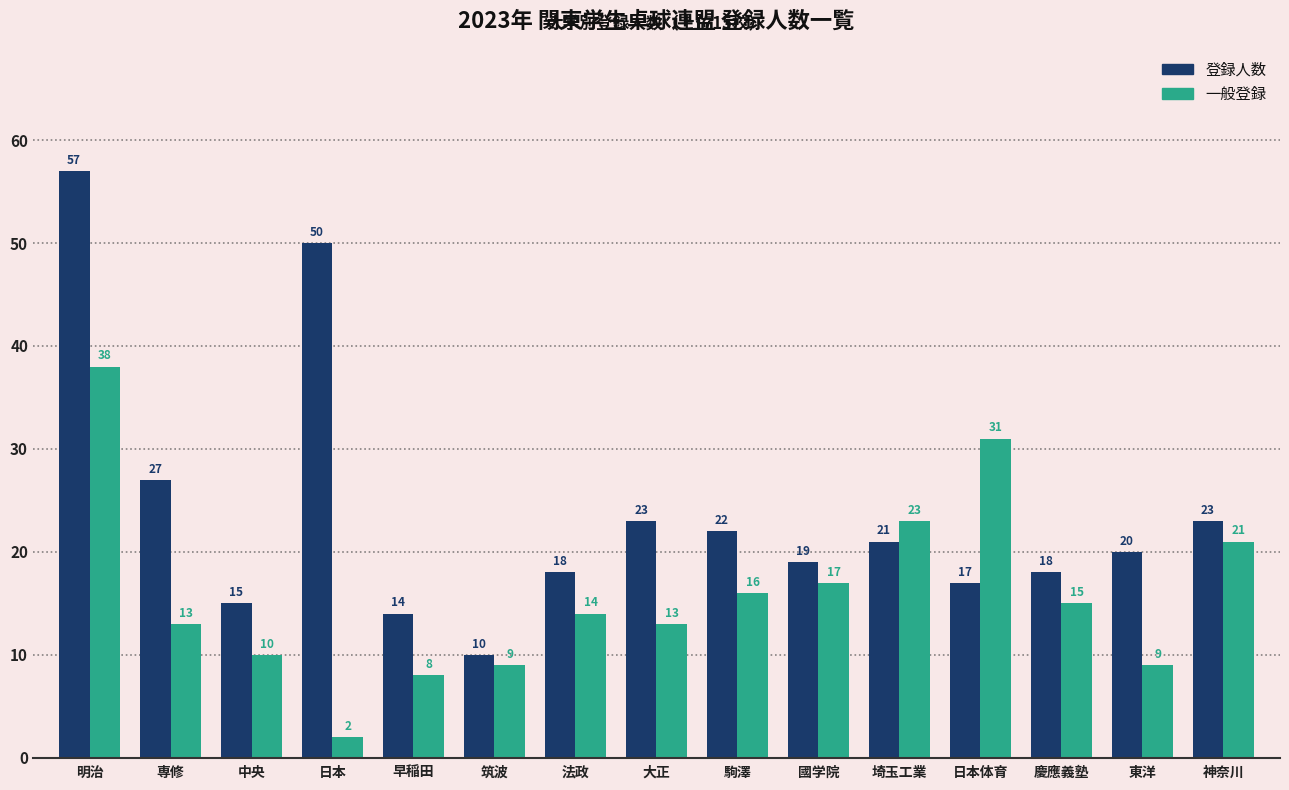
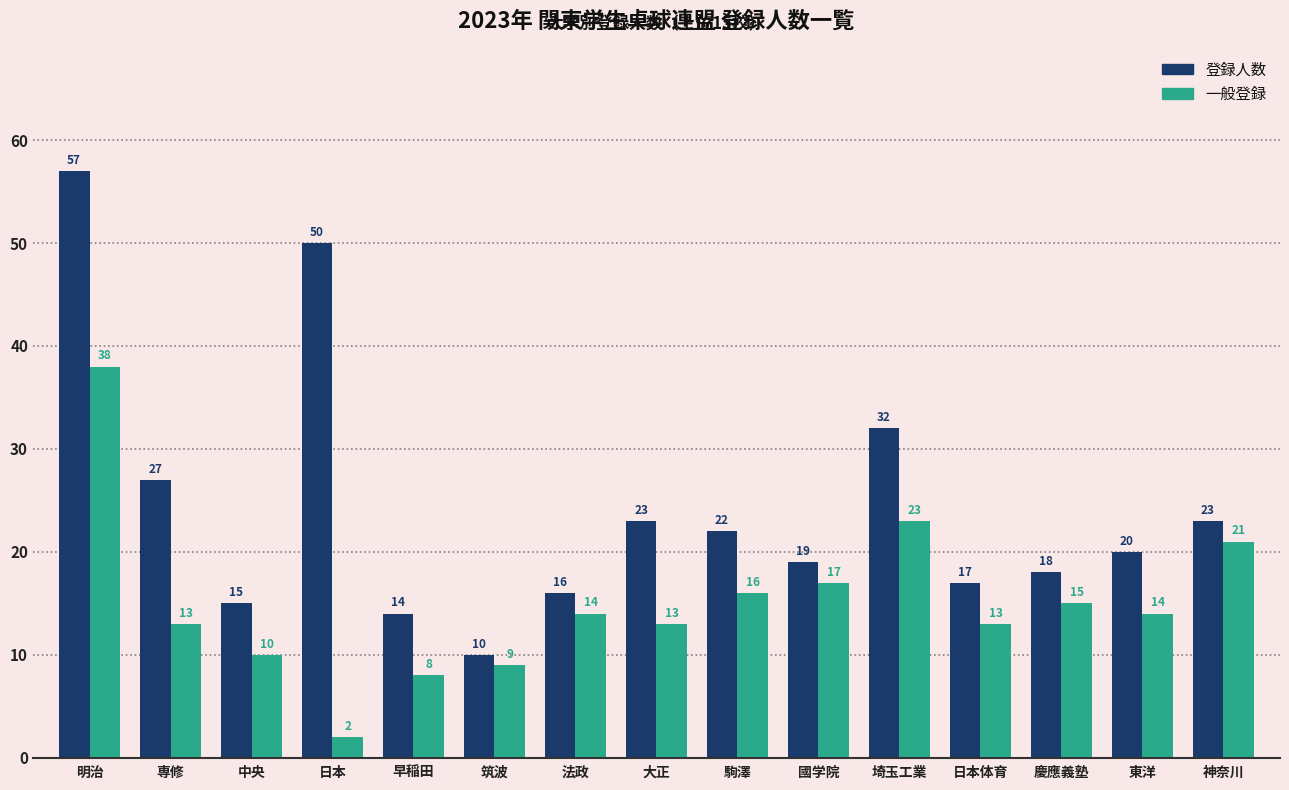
登録人数, 法政: 18 -> 16
登録人数, 埼玉工業: 21 -> 32
一般登録, 日本体育: 31 -> 13
一般登録, 東洋: 9 -> 14
